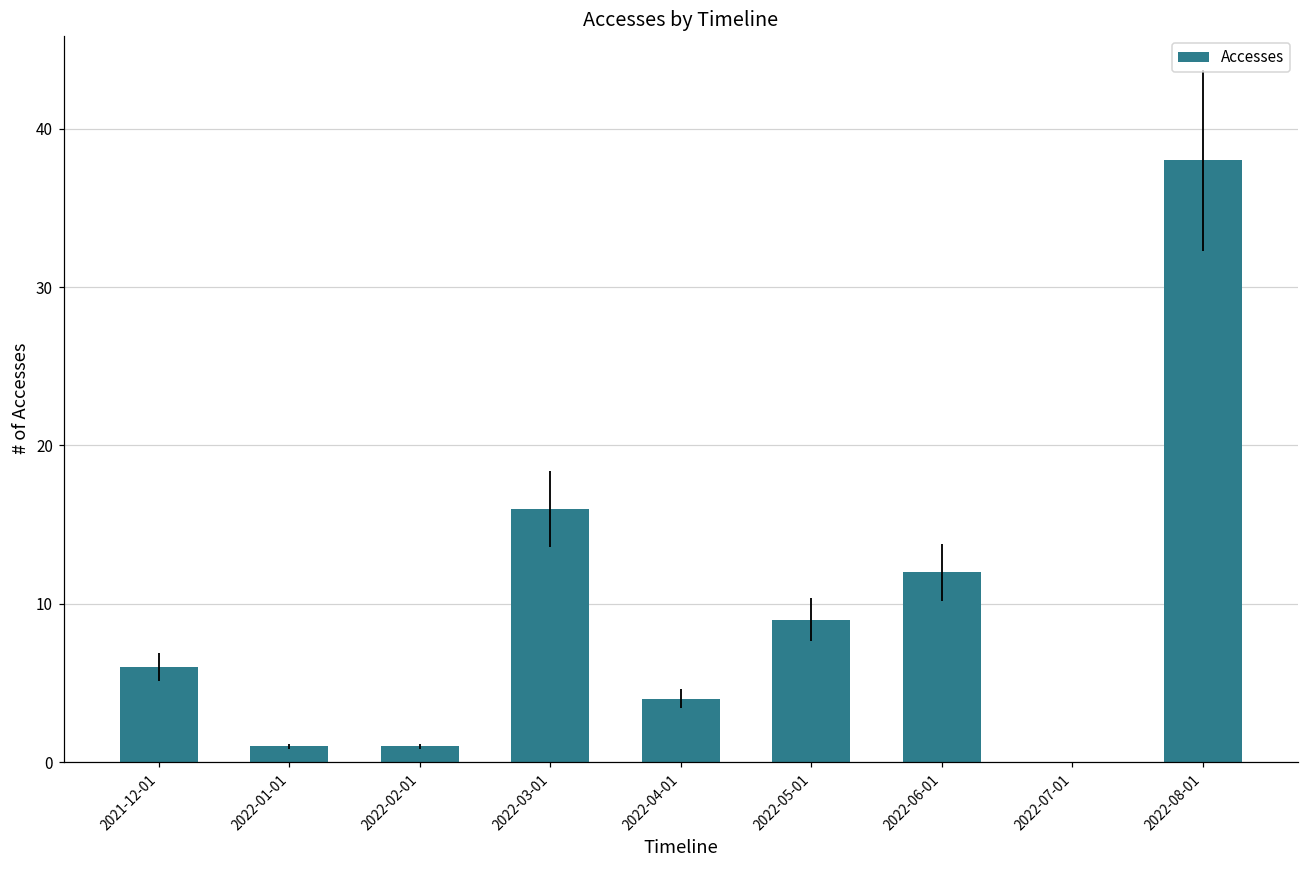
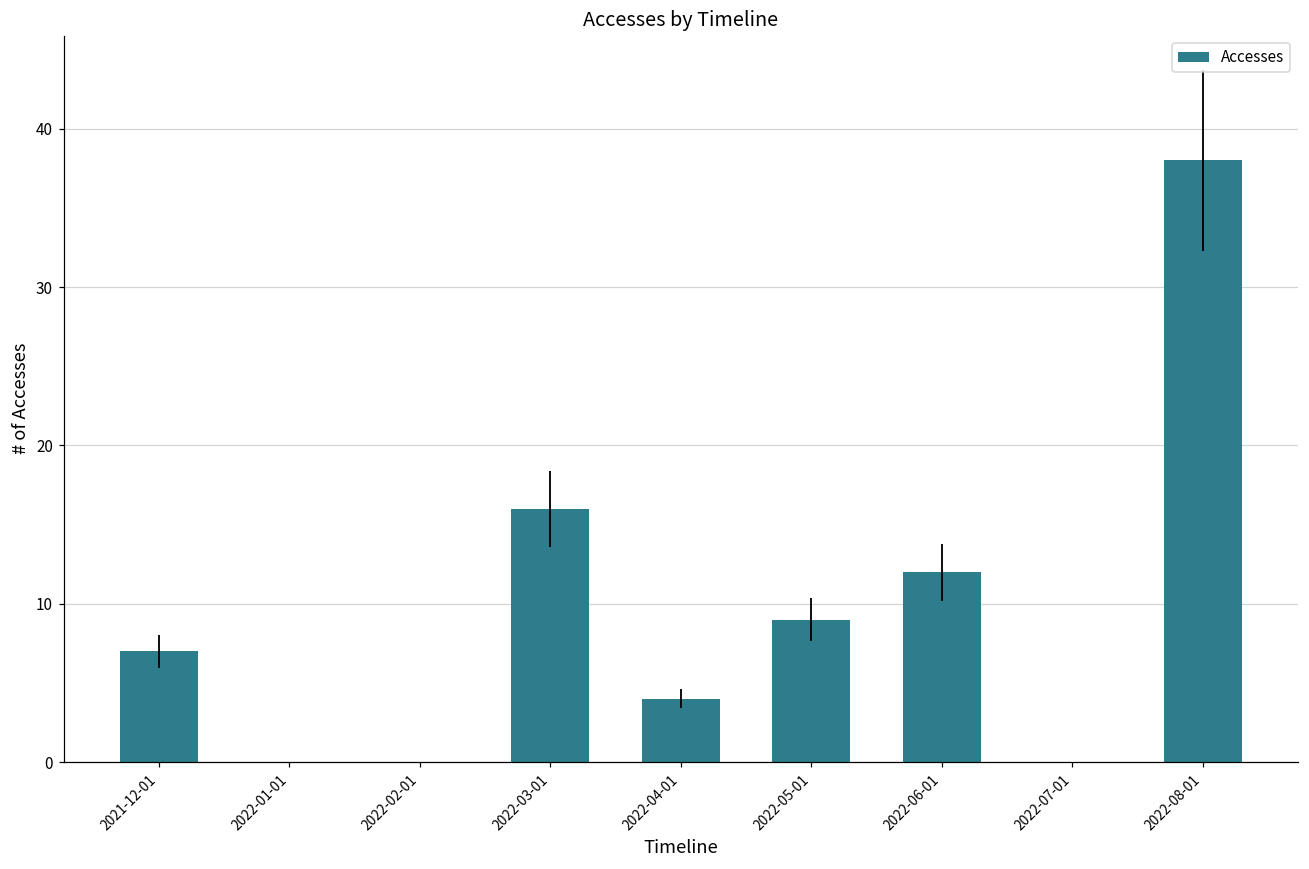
2021-12-01: 6 -> 7
2022-01-01: 1 -> 0
2022-02-01: 1 -> 0
